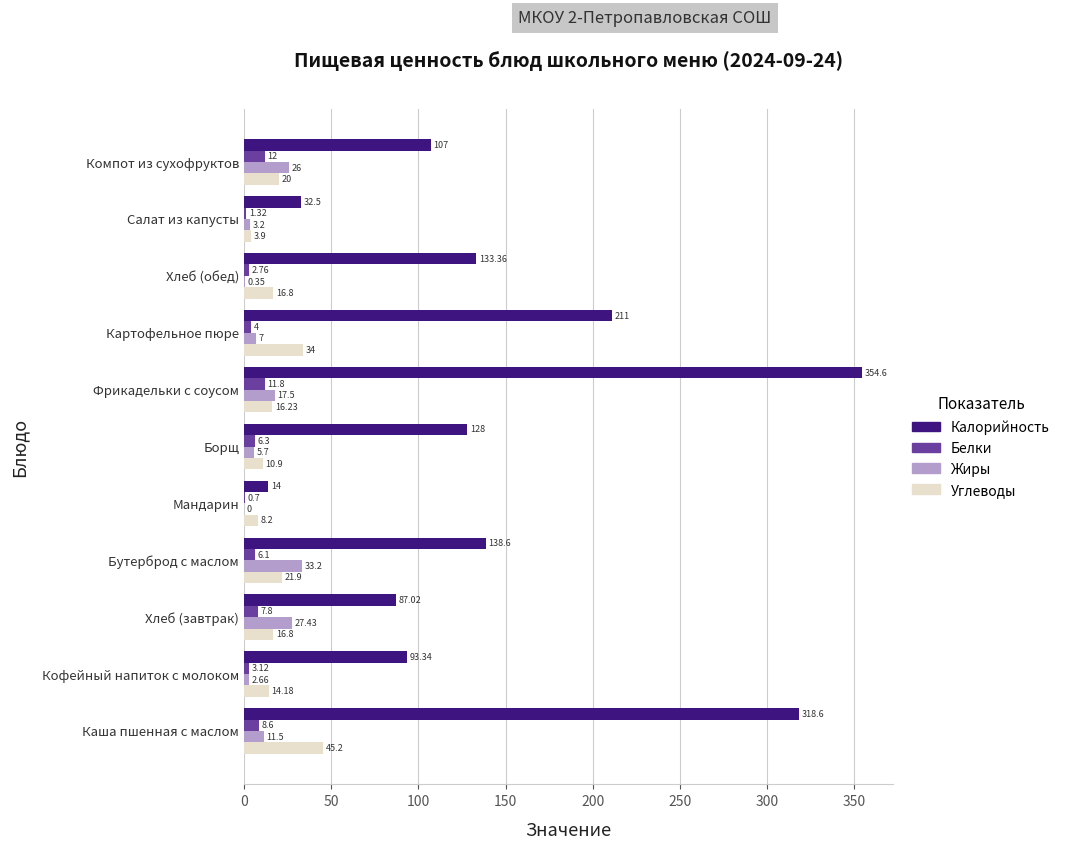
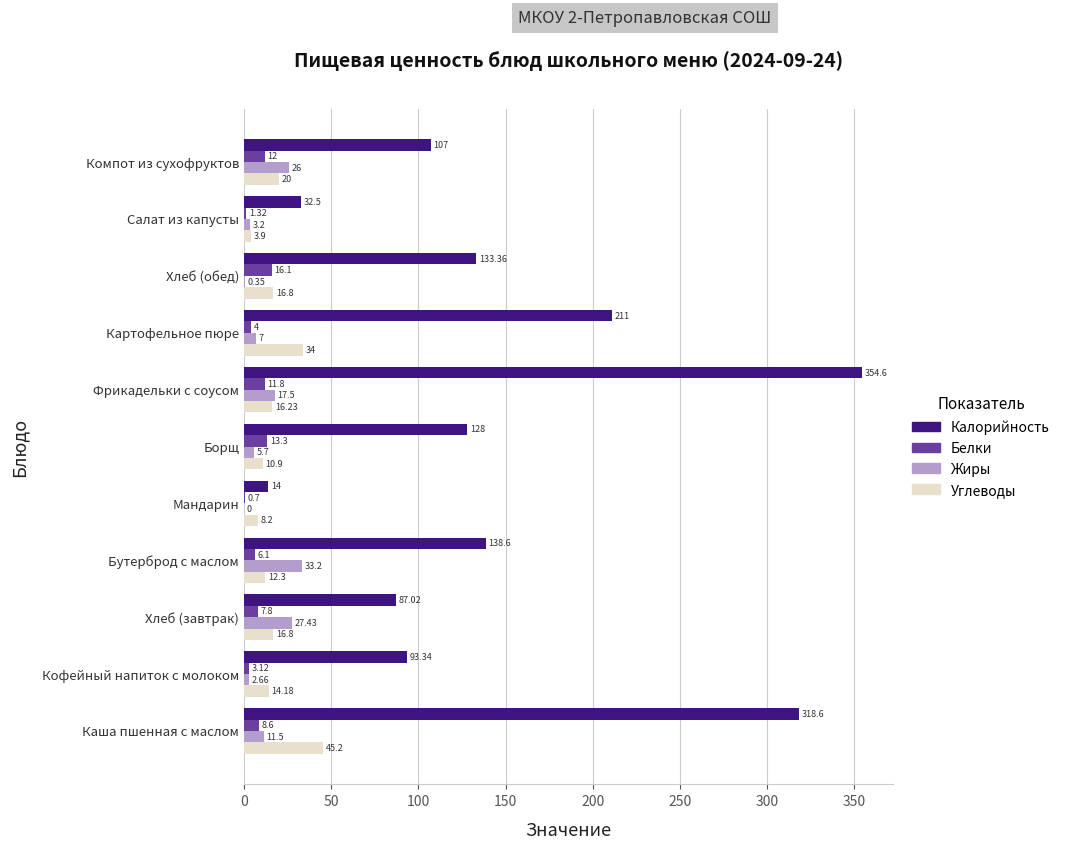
Белки, Хлеб (обед): 2.76 -> 16.1
Белки, Борщ: 6.3 -> 13.3
Углеводы, Бутерброд с маслом: 21.9 -> 12.3
